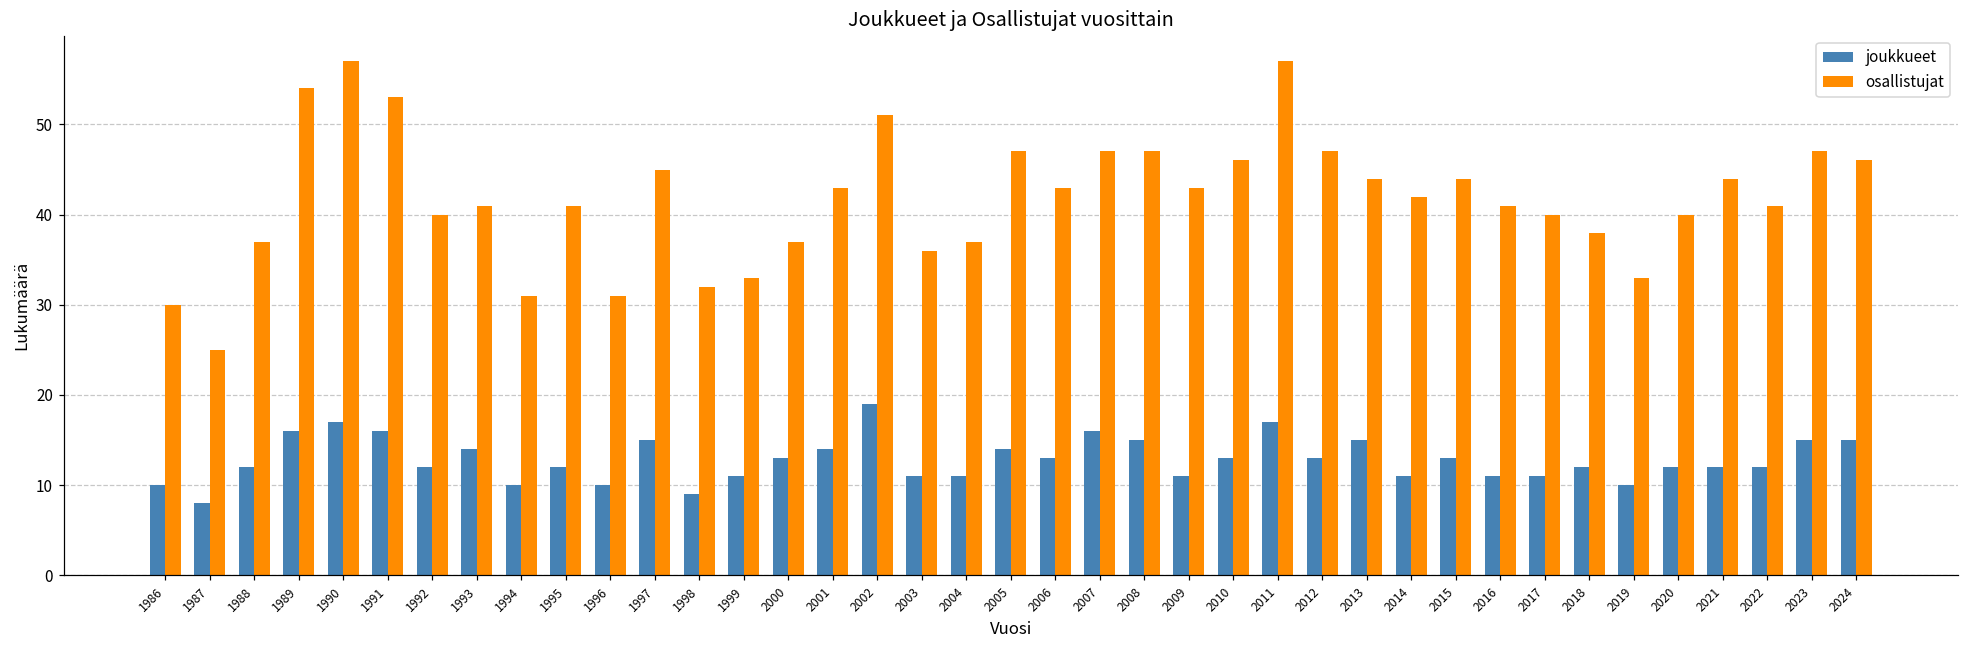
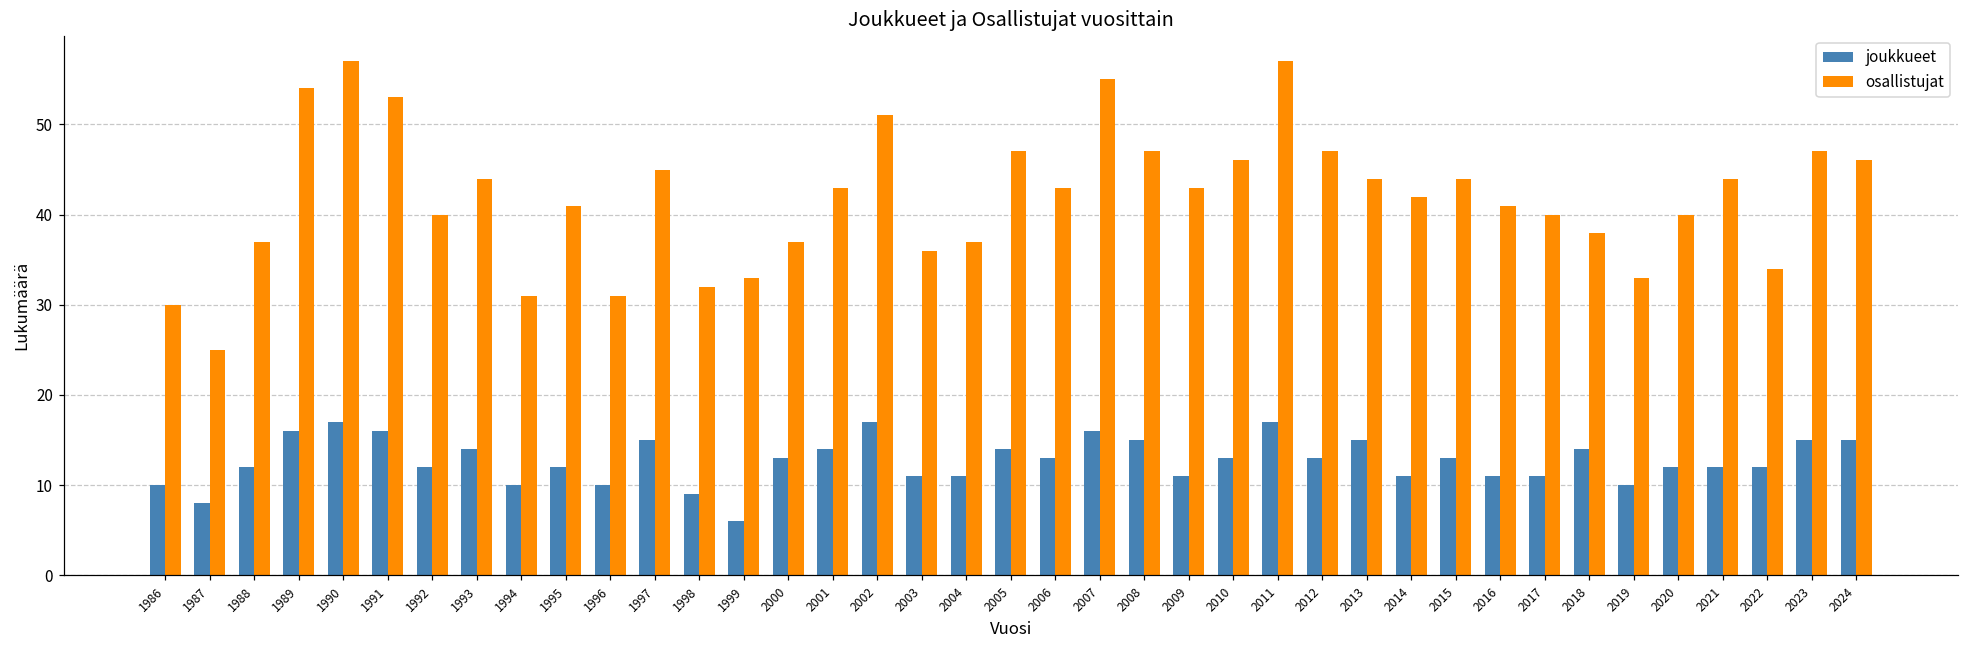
osallistujat, 1993: 41 -> 44
joukkueet, 1999: 11 -> 6
joukkueet, 2002: 19 -> 17
osallistujat, 2007: 47 -> 55
joukkueet, 2018: 12 -> 14
osallistujat, 2022: 41 -> 34
